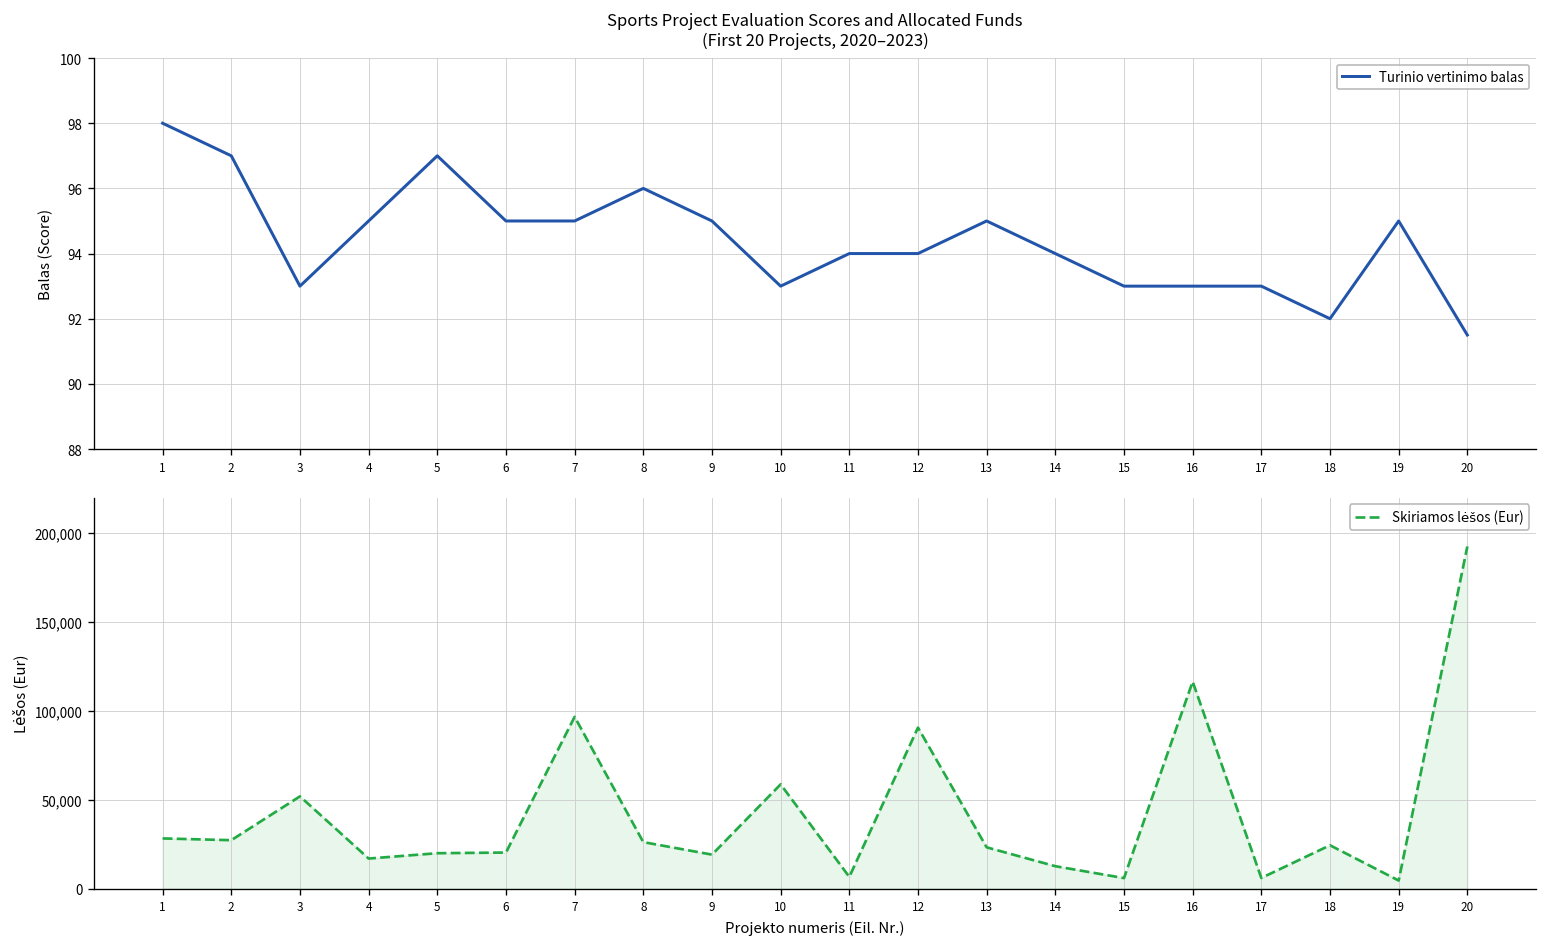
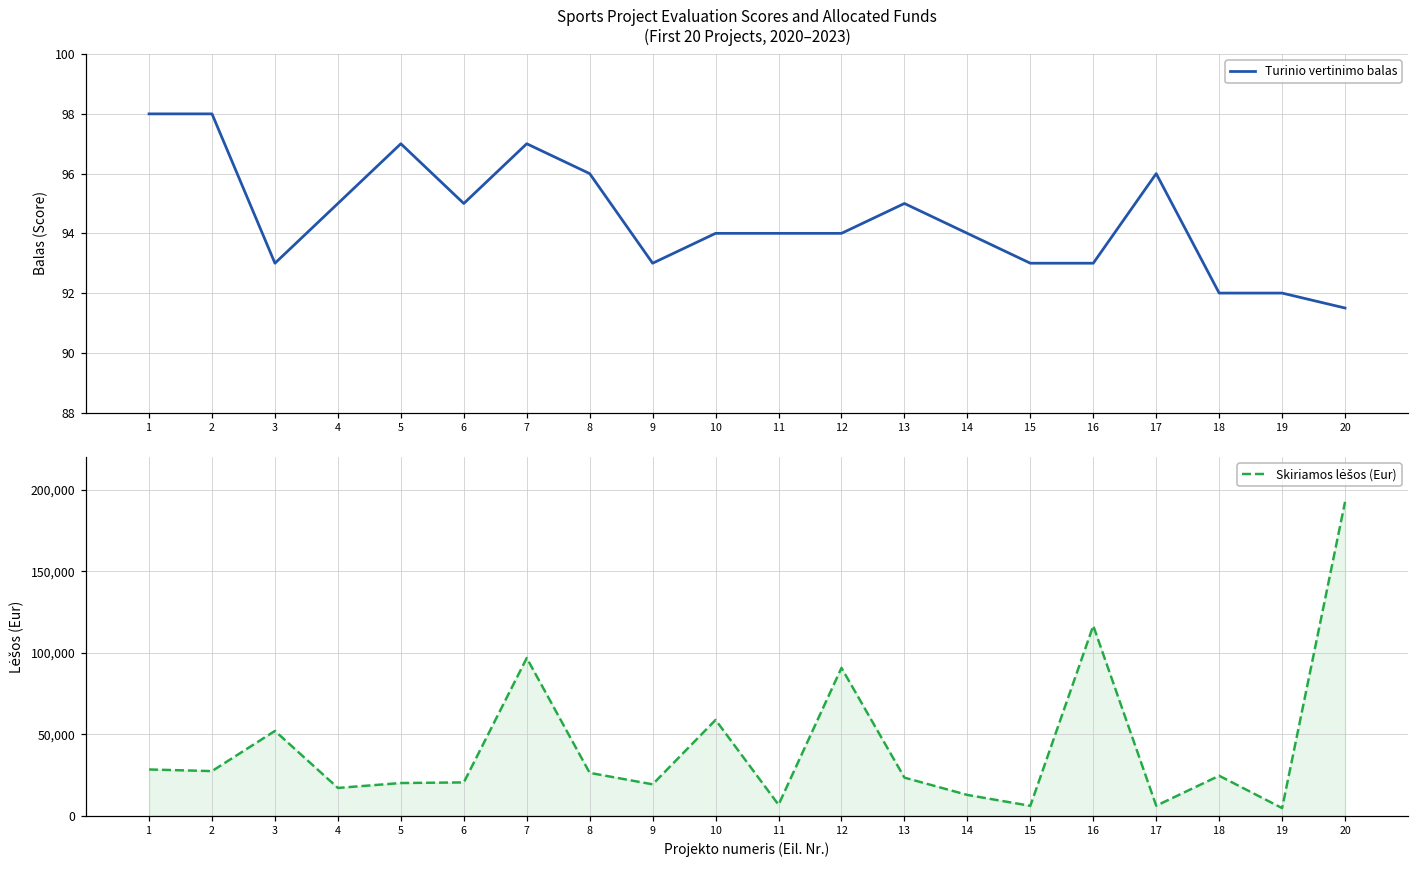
Sports Project Evaluation Scores and Allocated Funds (First 20 Projects, 2020–2023), 2: 97 -> 98
Sports Project Evaluation Scores and Allocated Funds (First 20 Projects, 2020–2023), 7: 95 -> 97
Sports Project Evaluation Scores and Allocated Funds (First 20 Projects, 2020–2023), 9: 95 -> 93
Sports Project Evaluation Scores and Allocated Funds (First 20 Projects, 2020–2023), 10: 93 -> 94
Sports Project Evaluation Scores and Allocated Funds (First 20 Projects, 2020–2023), 17: 93 -> 96
Sports Project Evaluation Scores and Allocated Funds (First 20 Projects, 2020–2023), 19: 95 -> 92
